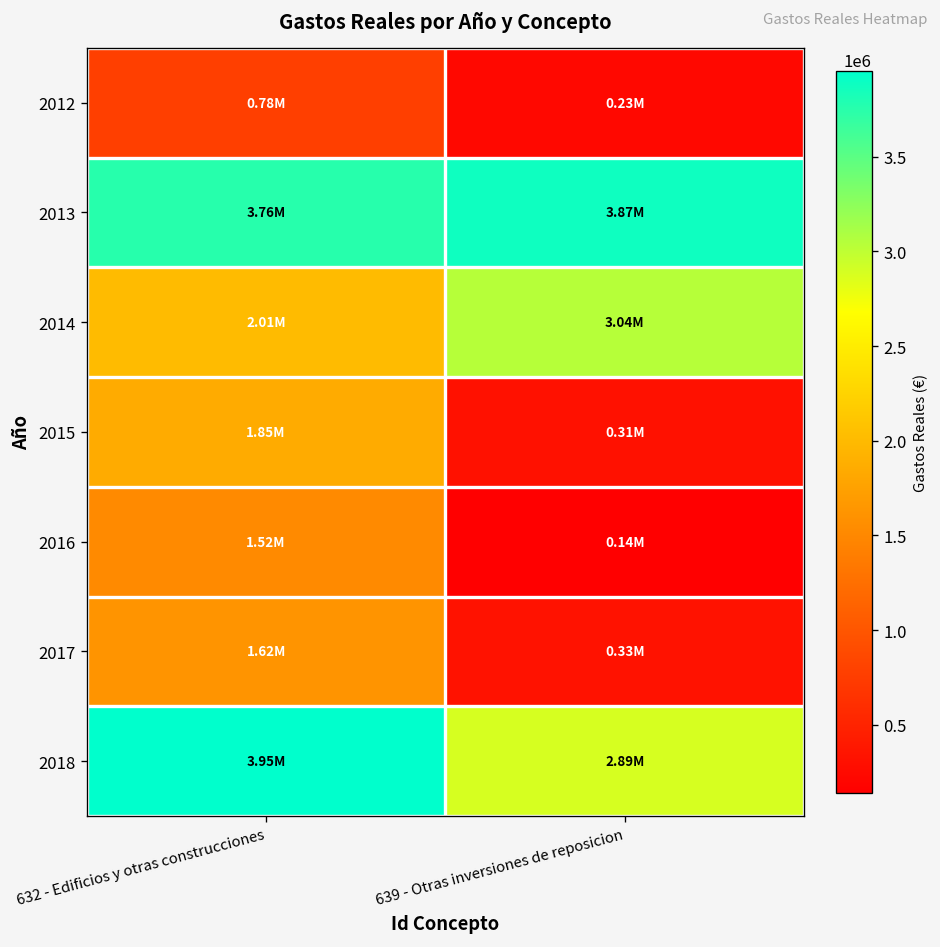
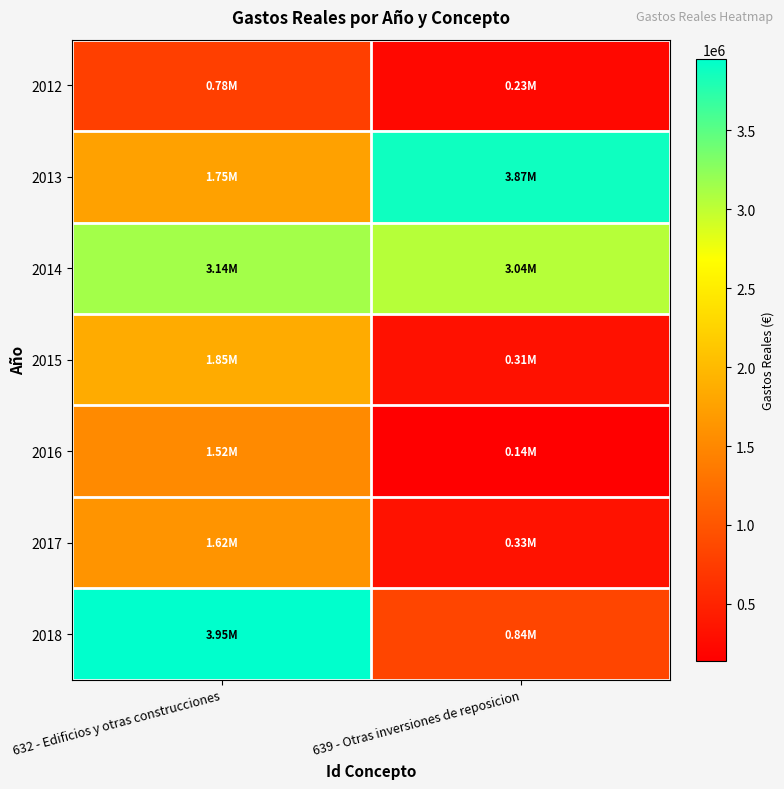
2013, 632 - Edificios y otras construcciones: 3.76M -> 1.75M
2014, 632 - Edificios y otras construcciones: 2.01M -> 3.14M
2018, 639 - Otras inversiones de reposicion: 2.89M -> 0.84M
